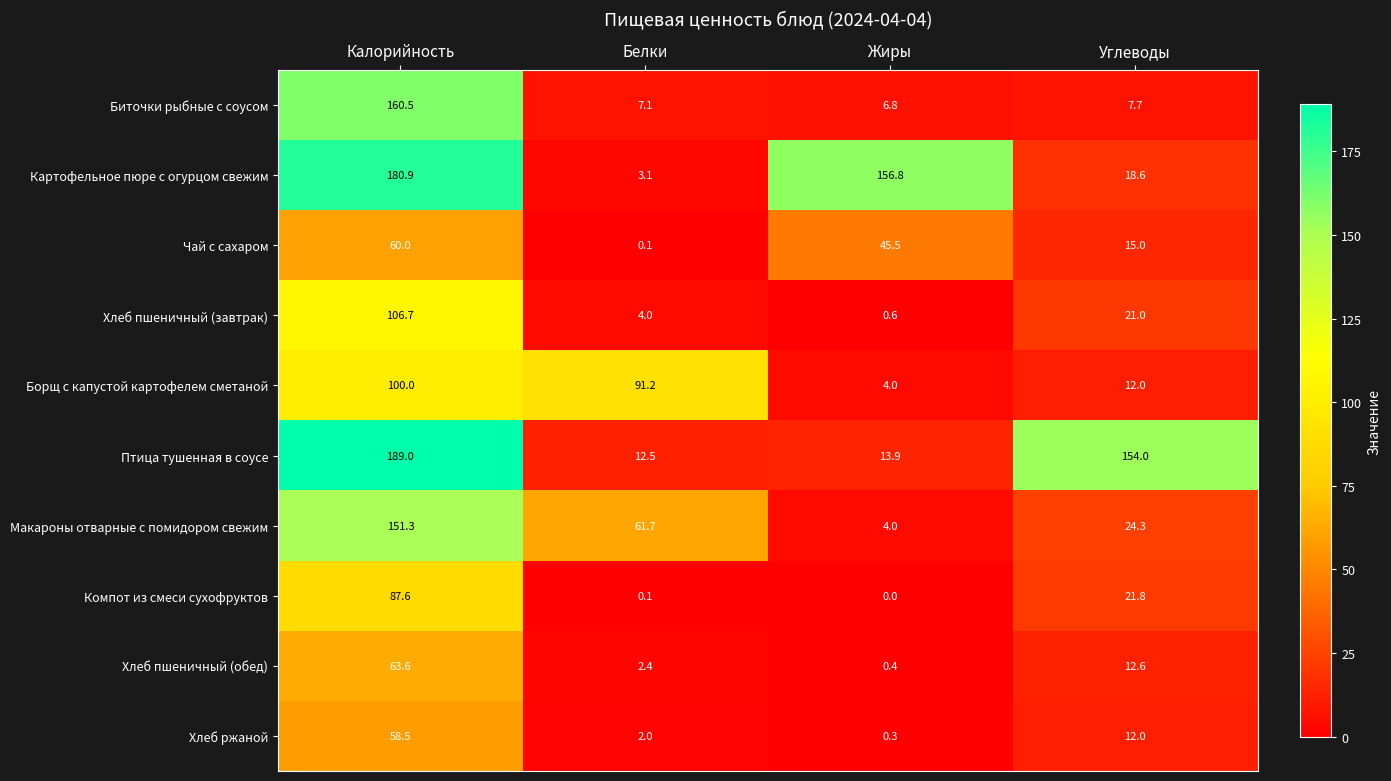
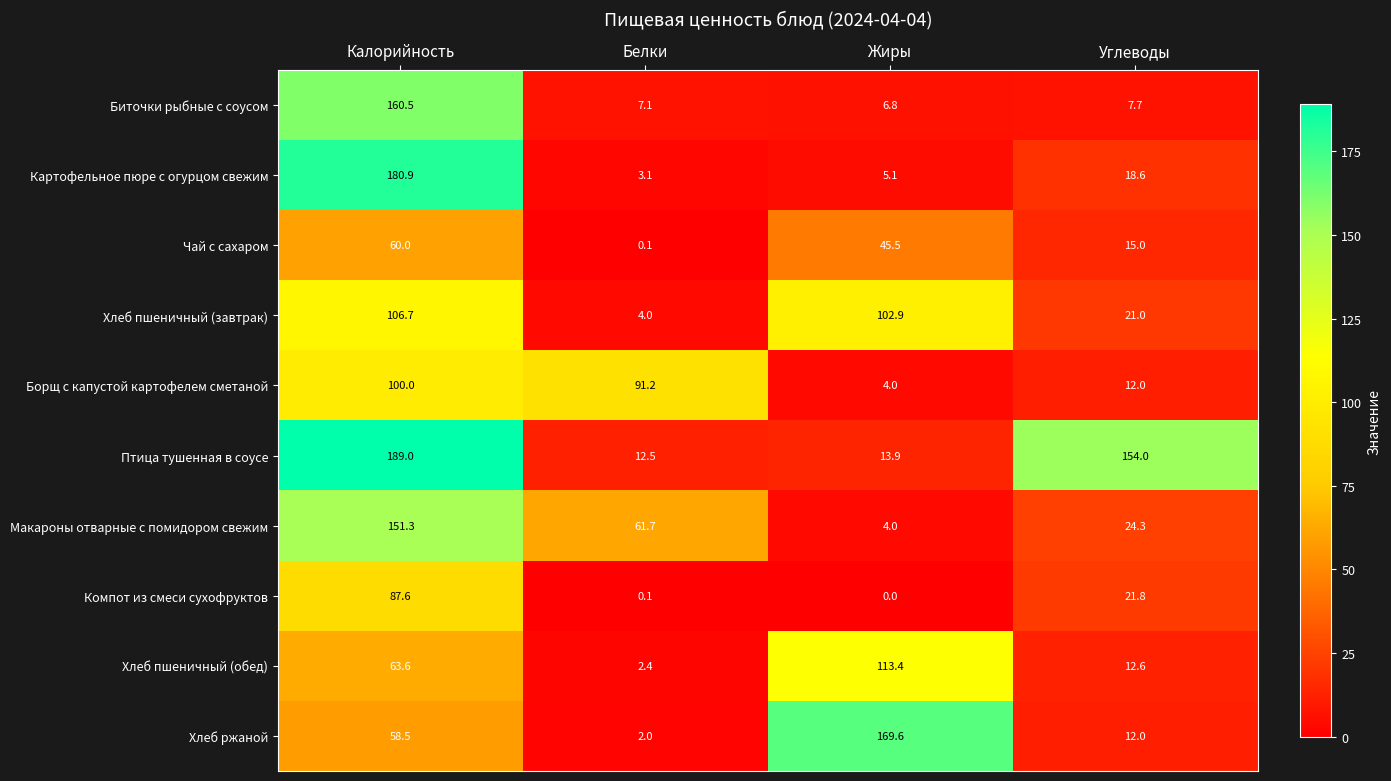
Картофельное пюре с огурцом свежим, Жиры: 156.8 -> 5.1
Хлеб пшеничный (завтрак), Жиры: 0.6 -> 102.9
Хлеб пшеничный (обед), Жиры: 0.4 -> 113.4
Хлеб ржаной, Жиры: 0.3 -> 169.6
